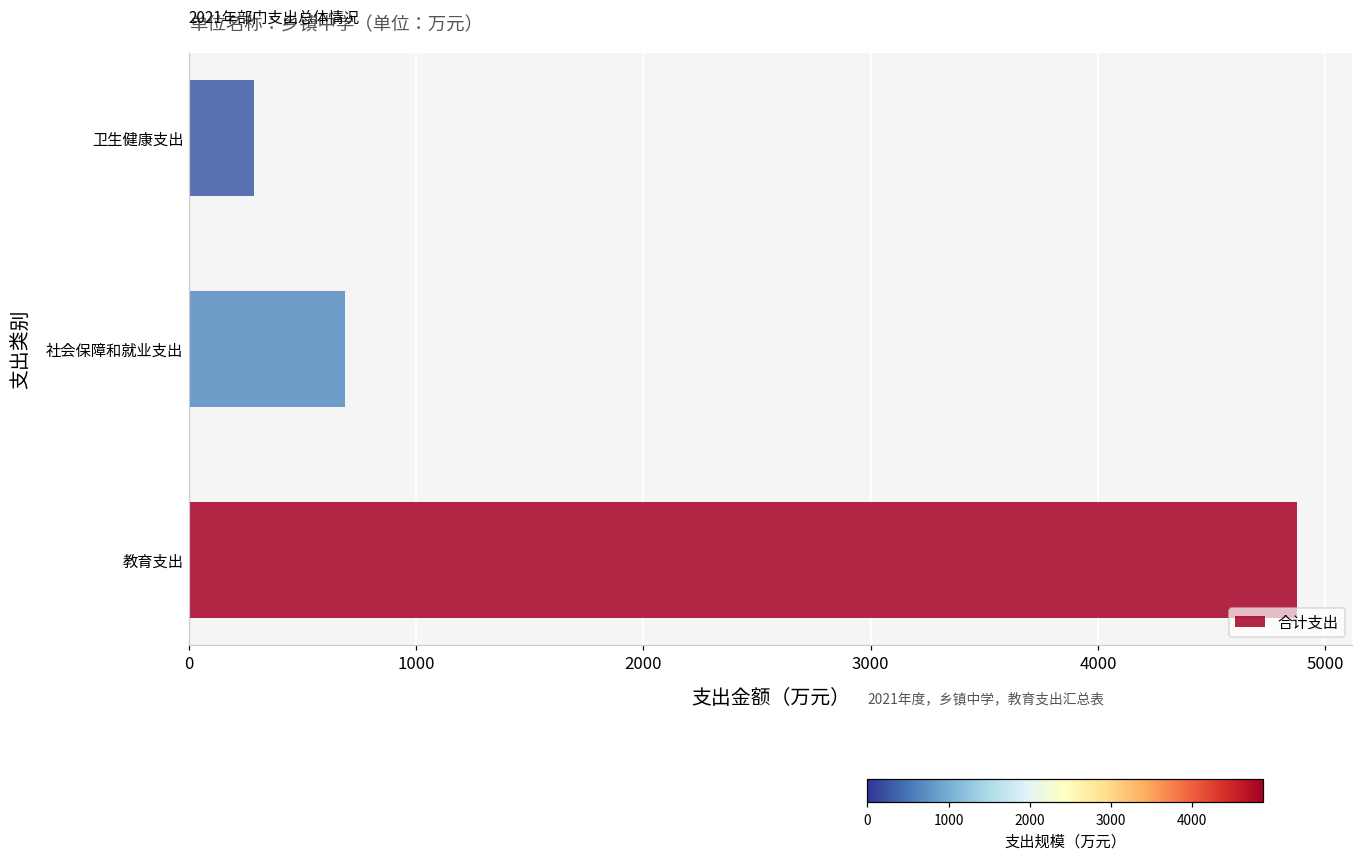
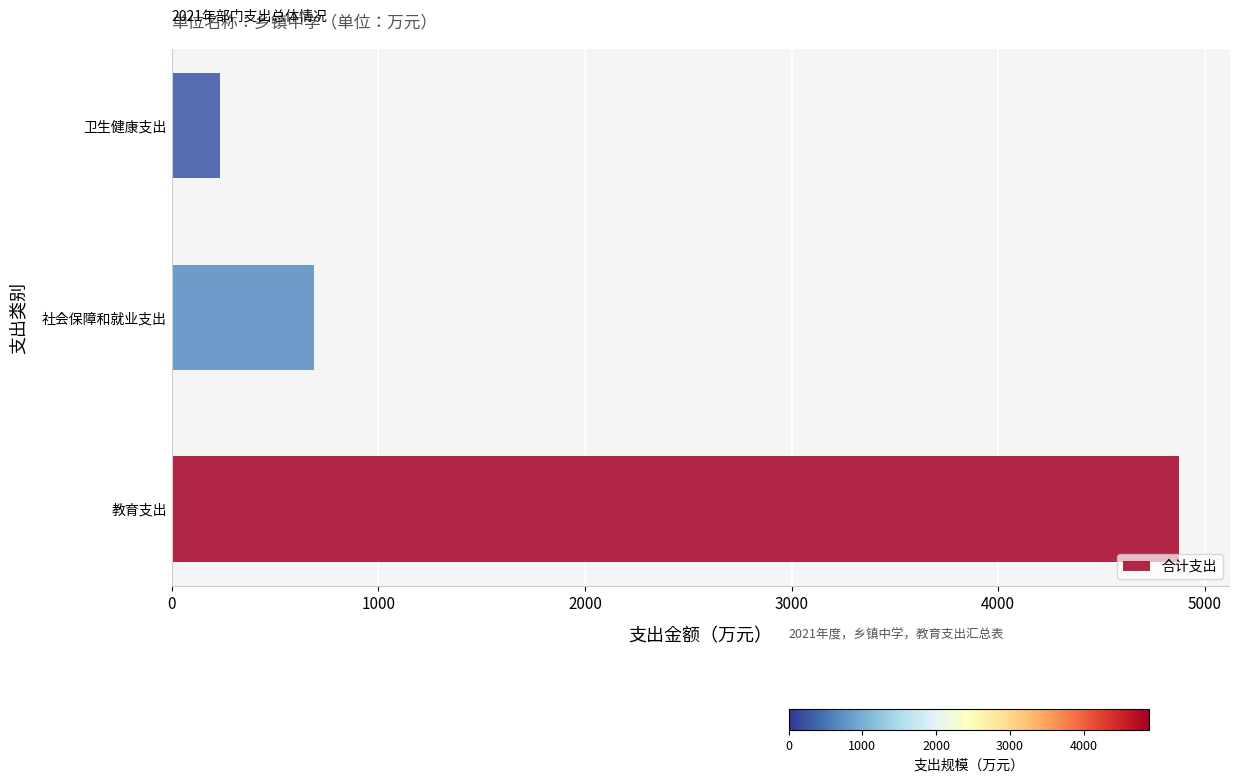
卫生健康支出: 290 -> 230
